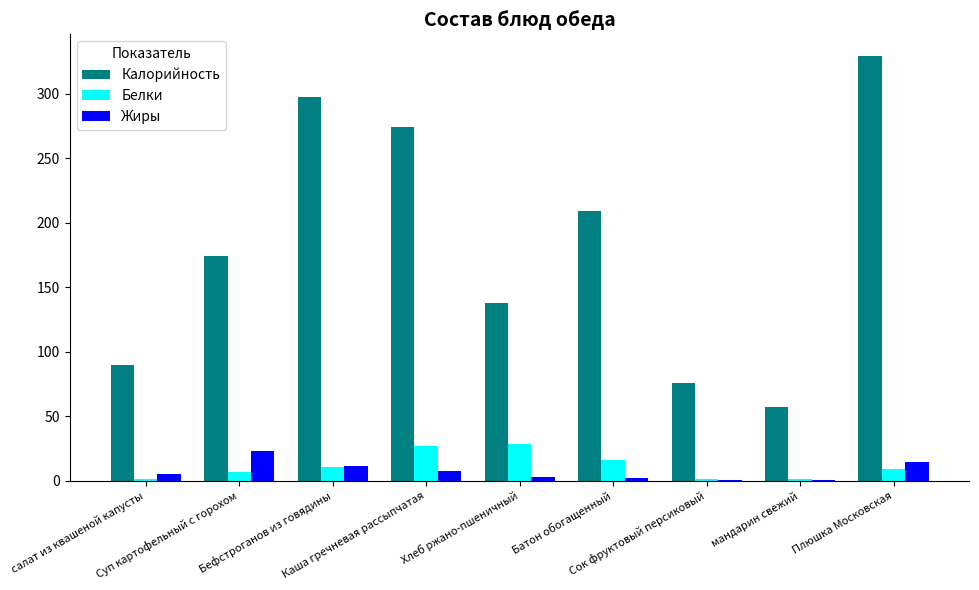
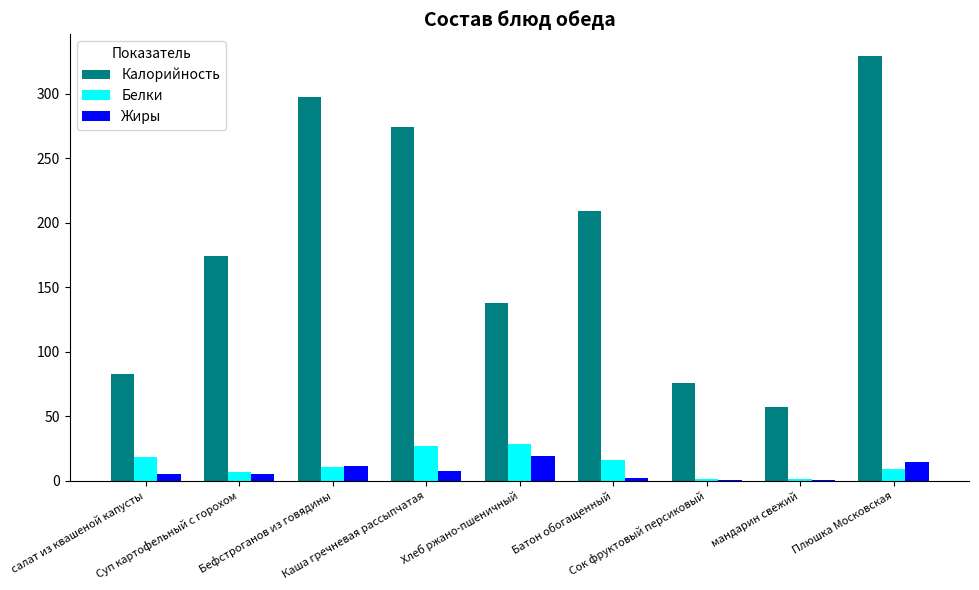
Калорийность, салат из квашеной капусты: 90 -> 83
Белки, салат из квашеной капусты: 2 -> 18
Жиры, Суп картофельный с горохом: 23 -> 5
Жиры, Хлеб ржано-пшеничный: 3 -> 19
